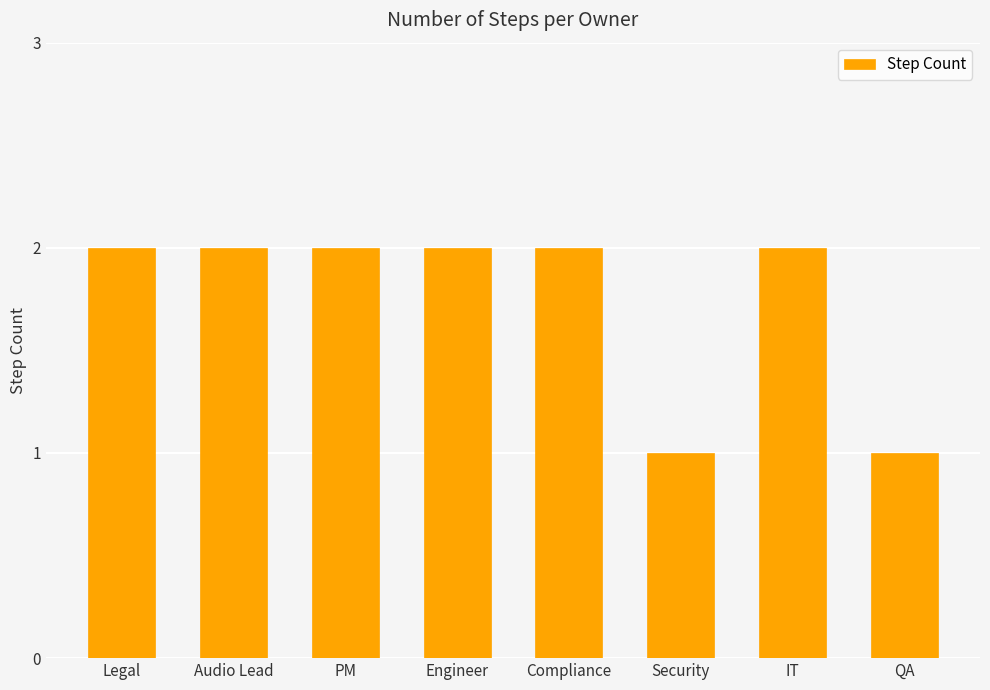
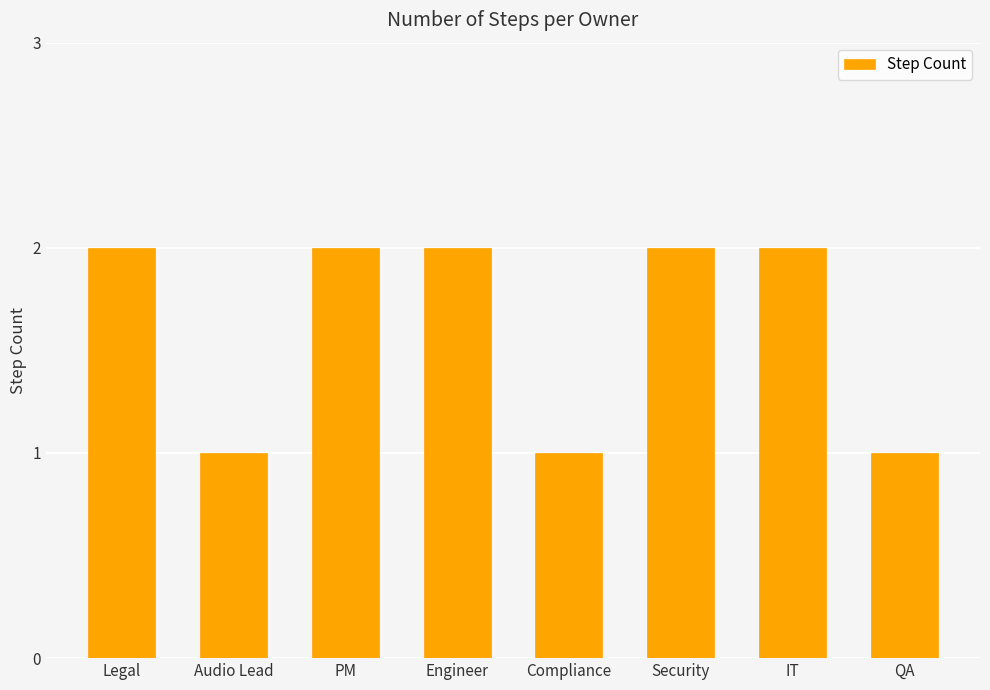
Audio Lead: 2 -> 1
Compliance: 2 -> 1
Security: 1 -> 2
